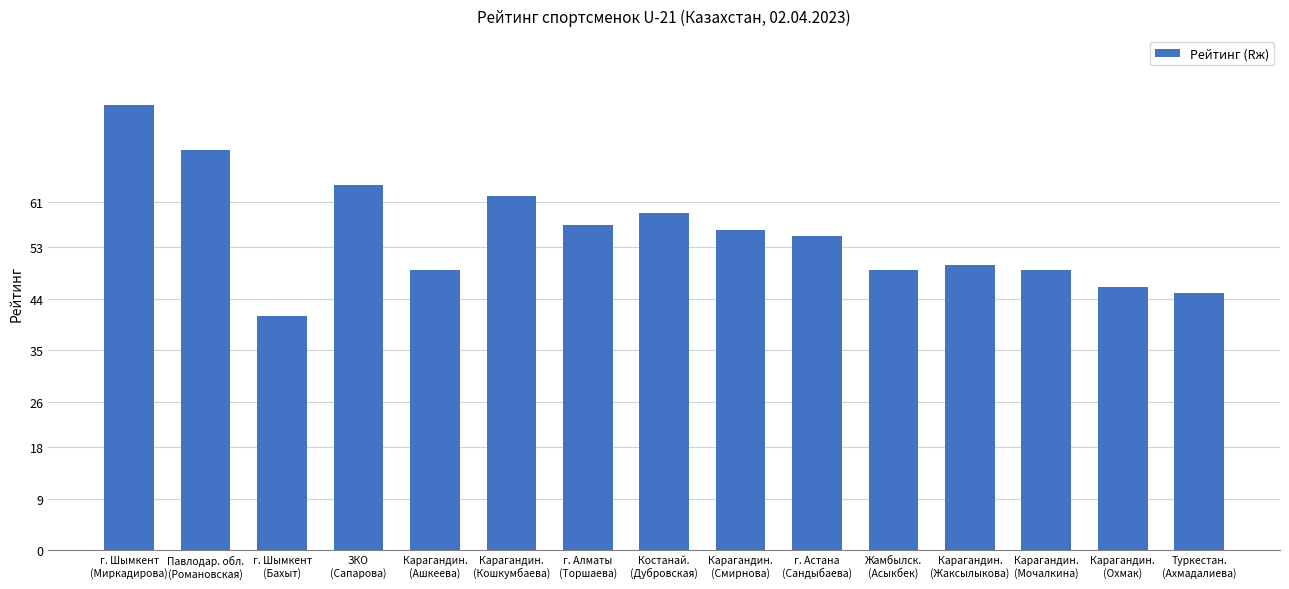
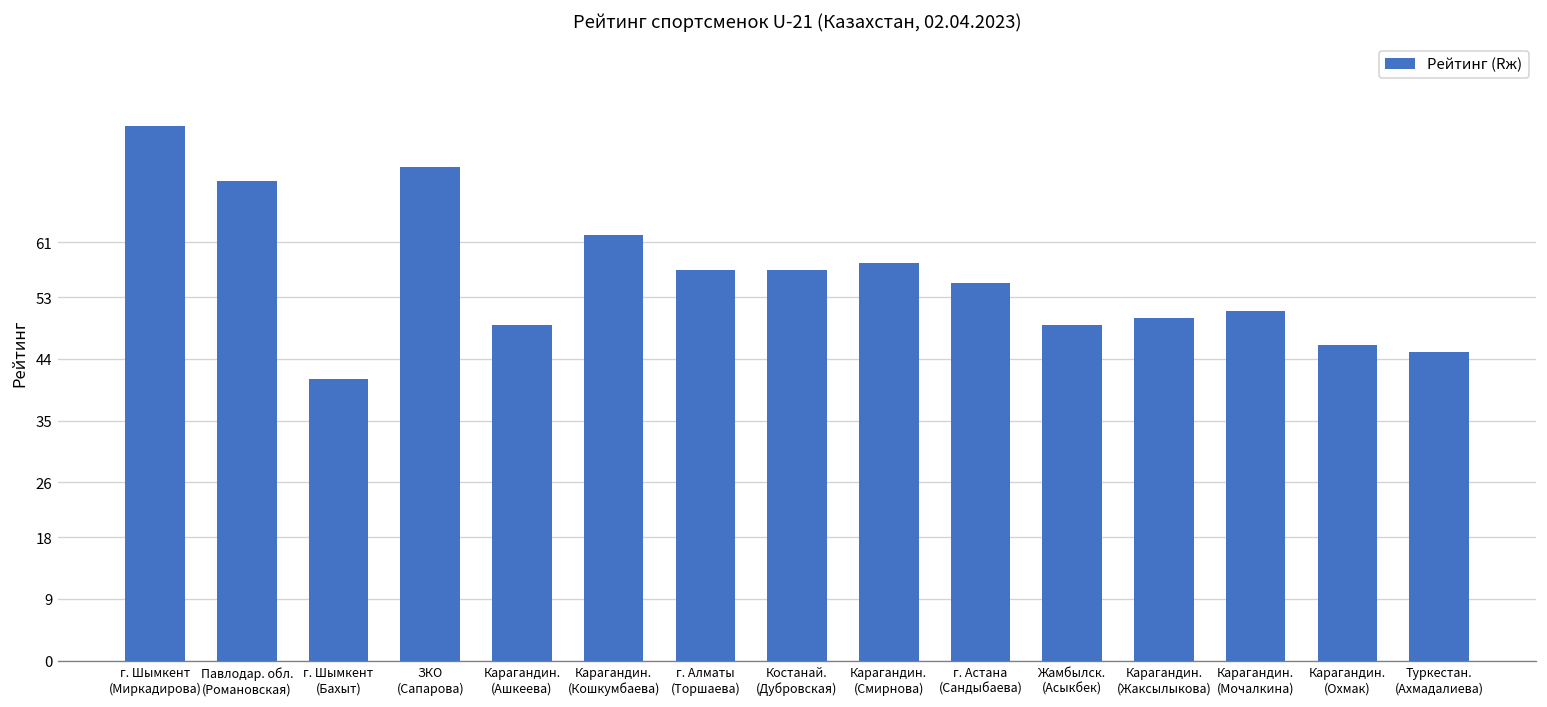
ЗКО (Сапарова): 64 -> 72
Костанай. (Дубровская): 59 -> 57
Карагандин. (Смирнова): 56 -> 58
Карагандин. (Мочалкина): 49 -> 51
